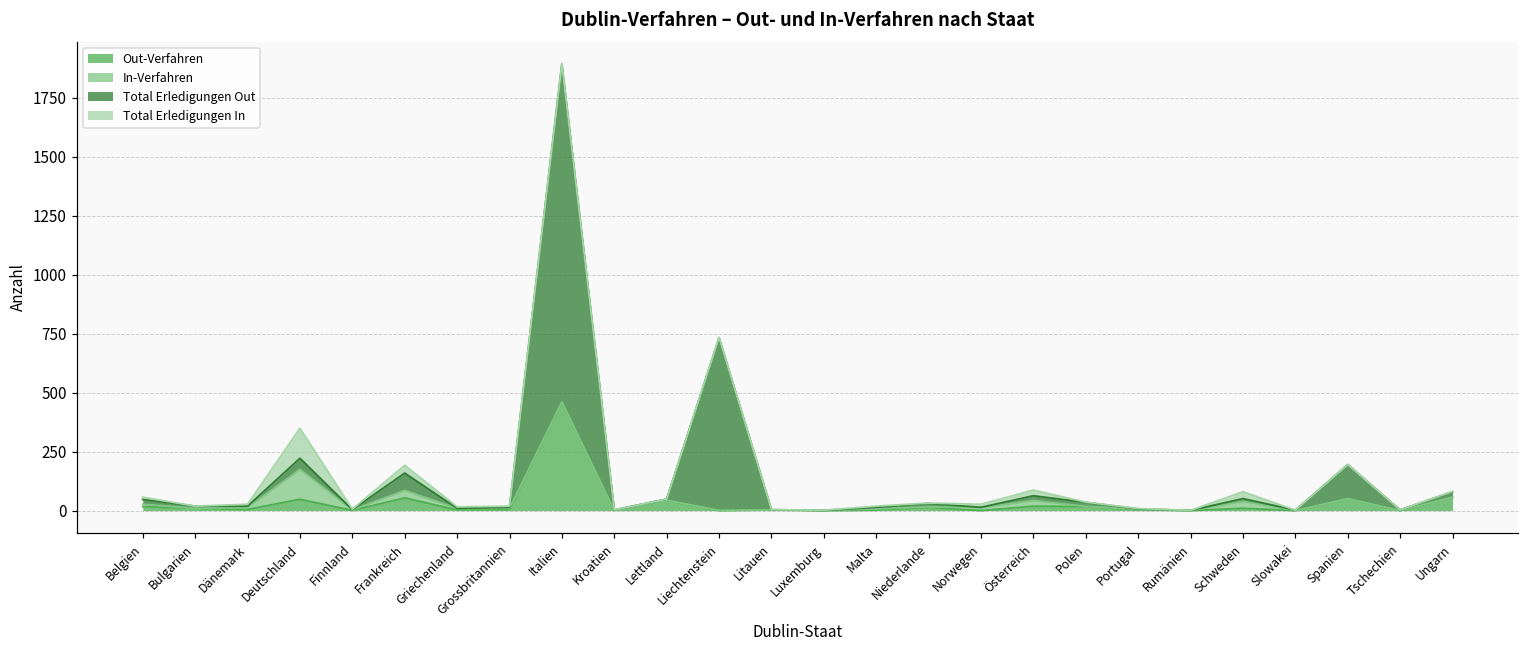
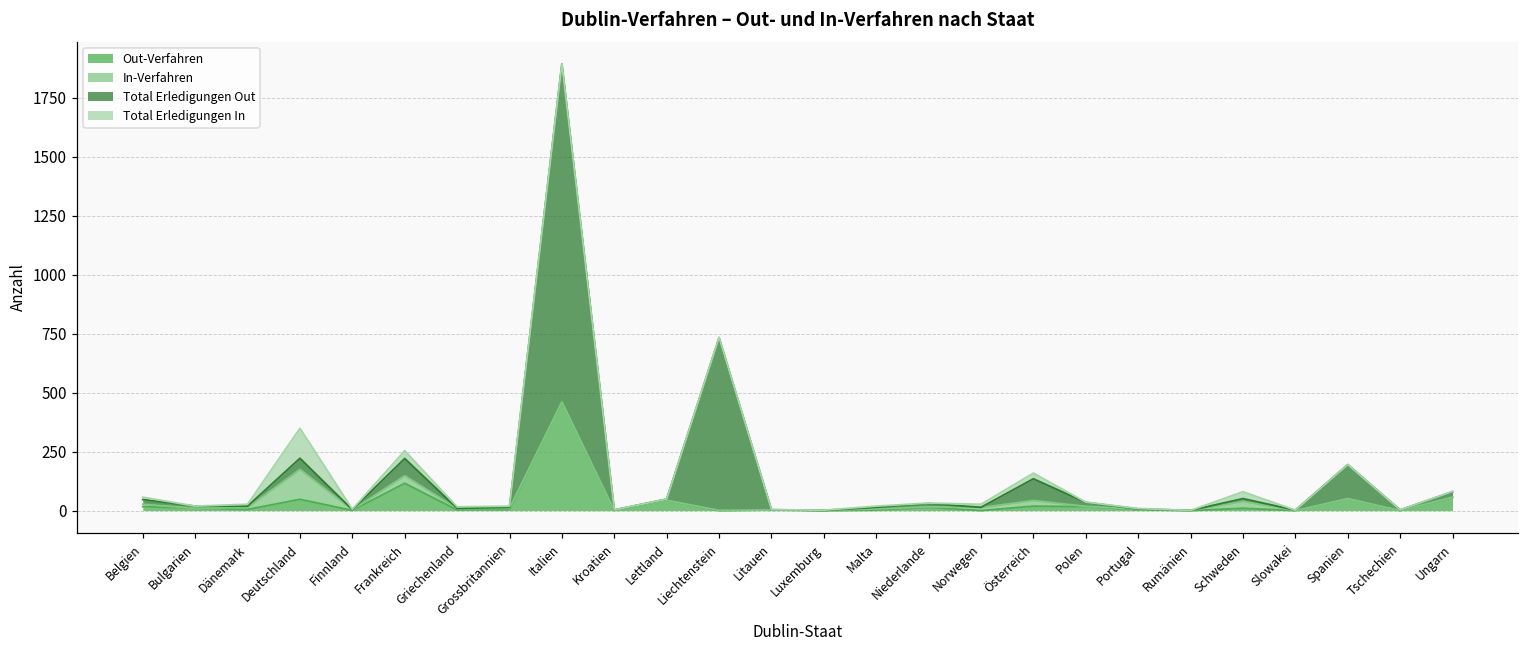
Out-Verfahren, Frankreich: 50 -> 120
Total Erledigungen Out, Österreich: 20 -> 90
